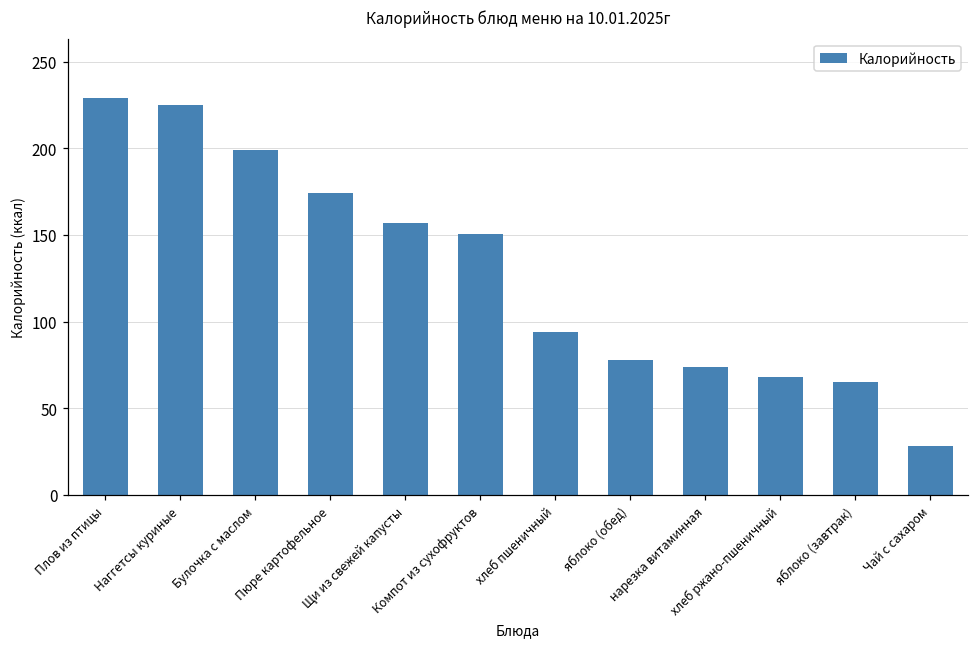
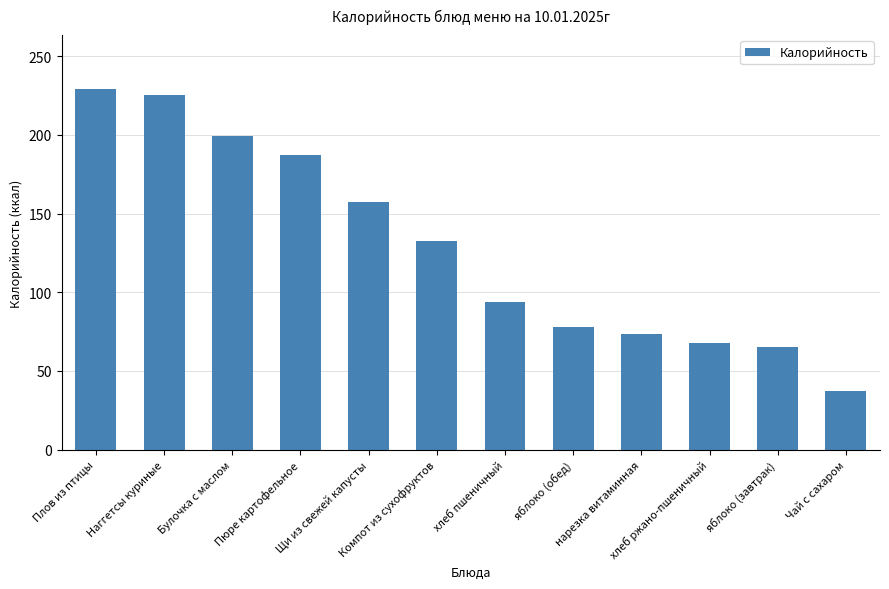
Пюре картофельное: 174 -> 187
Компот из сухофруктов: 151 -> 133
Чай с сахаром: 28 -> 37
